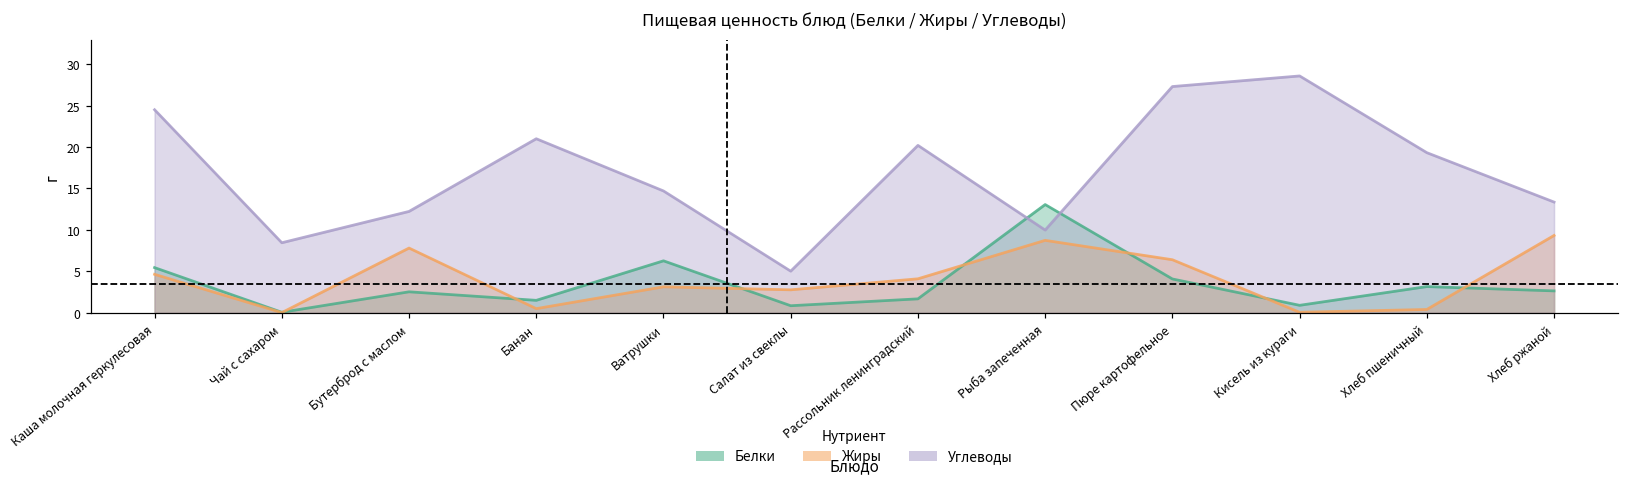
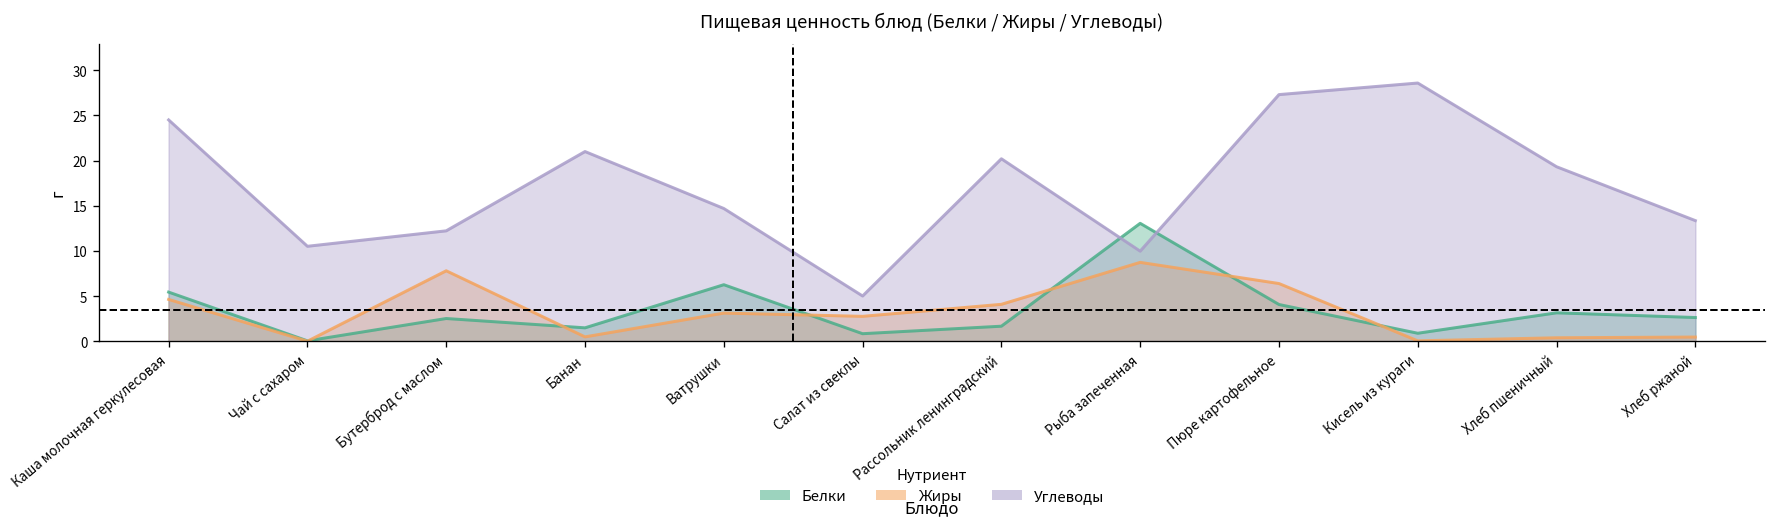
Углеводы, Чай с сахаром: 8 -> 11
Жиры, Хлеб ржаной: 9 -> 0
